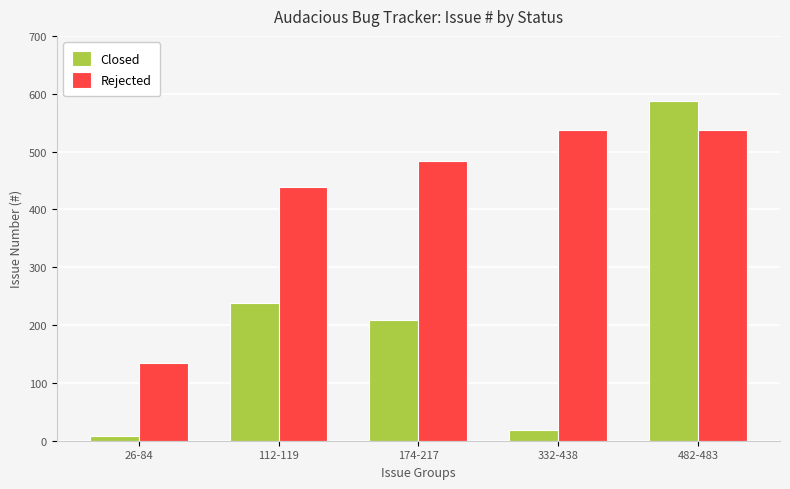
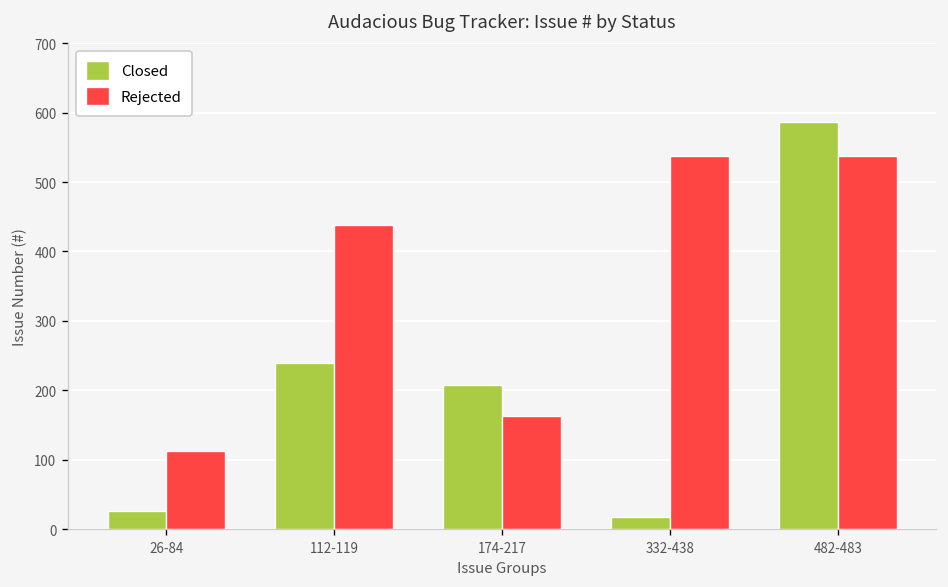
Closed, 26-84: 10 -> 30
Rejected, 26-84: 130 -> 110
Rejected, 174-217: 480 -> 160
